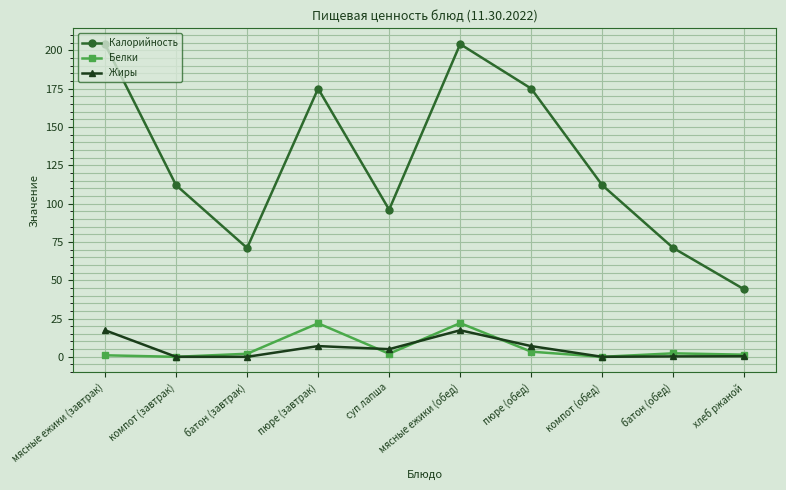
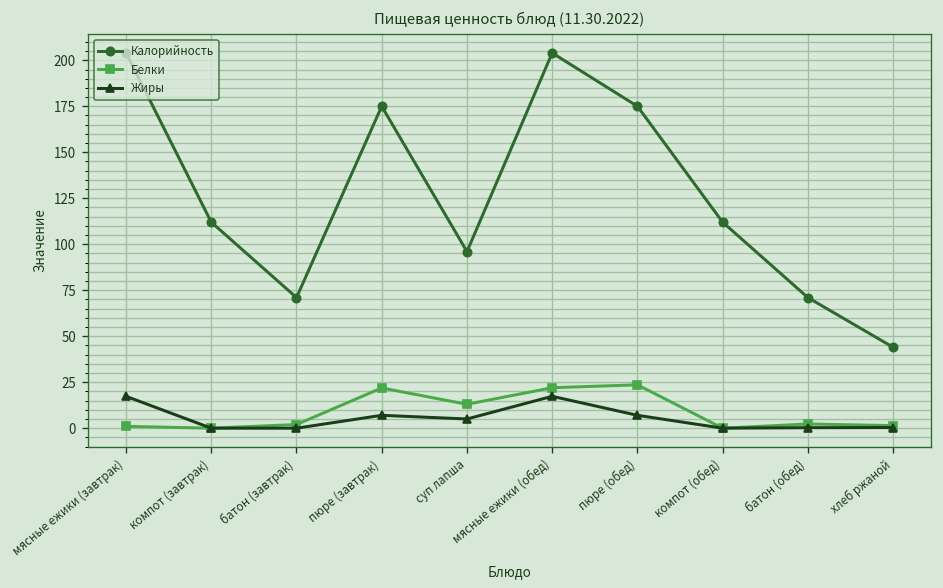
Белки, суп лапша: 2 -> 13
Белки, пюре (обед): 3 -> 24
